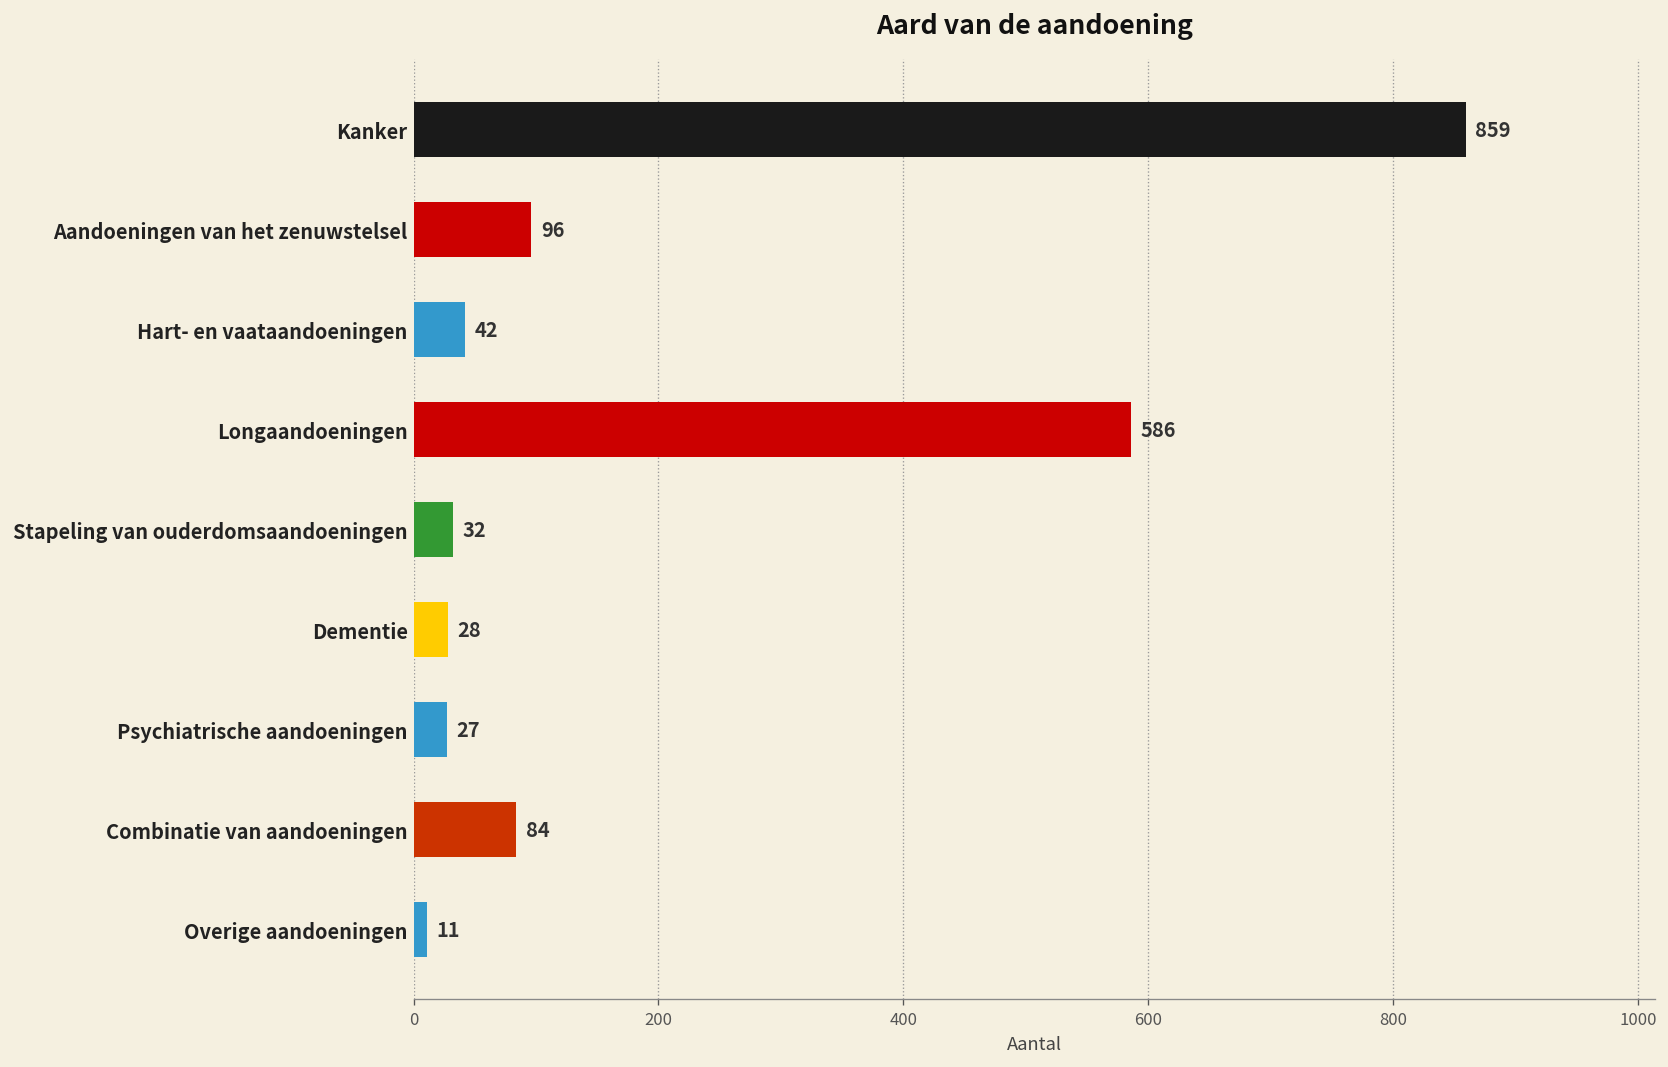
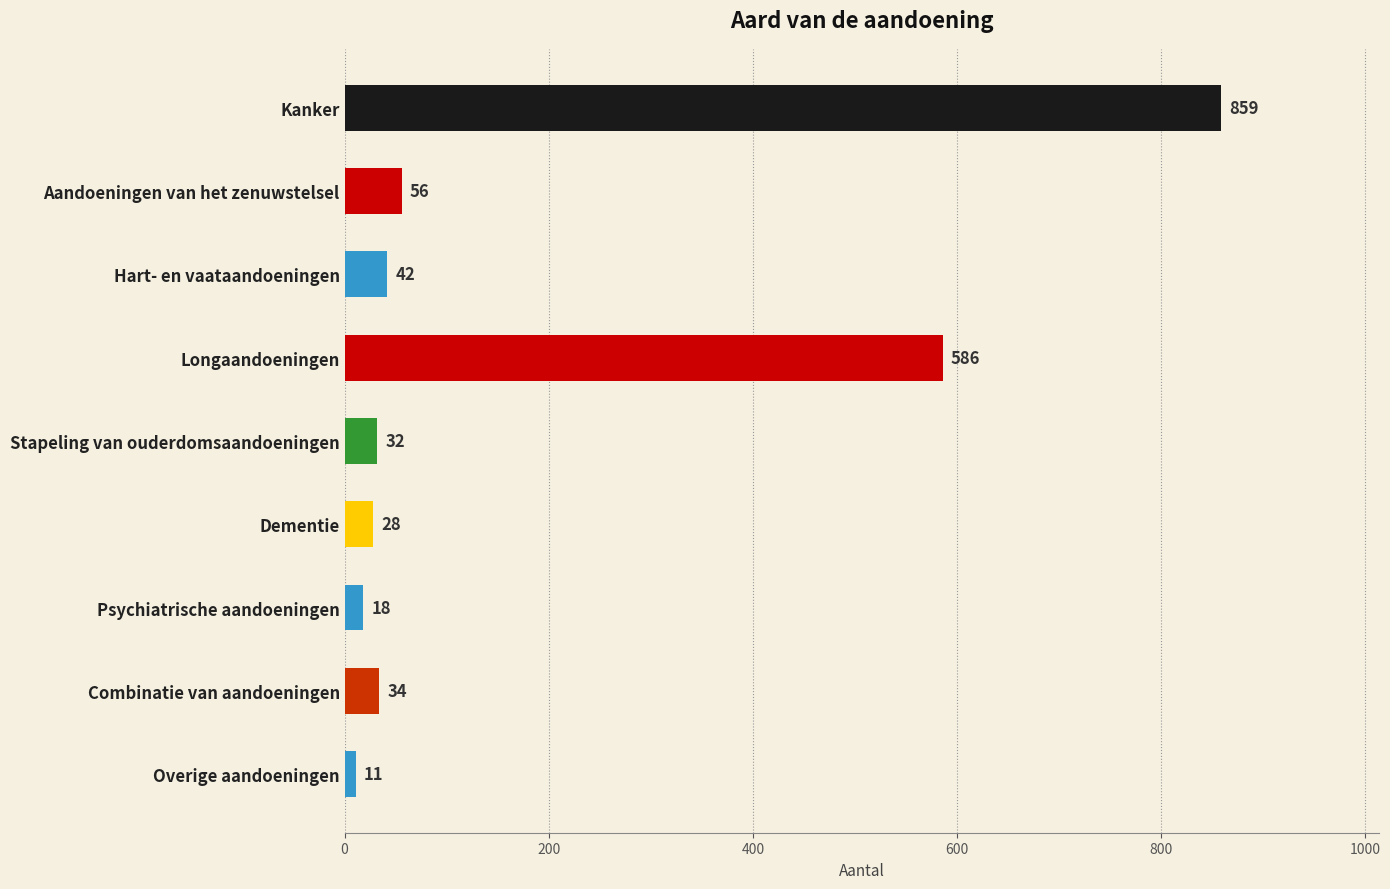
Aandoeningen van het zenuwstelsel: 96 -> 56
Psychiatrische aandoeningen: 27 -> 18
Combinatie van aandoeningen: 84 -> 34
